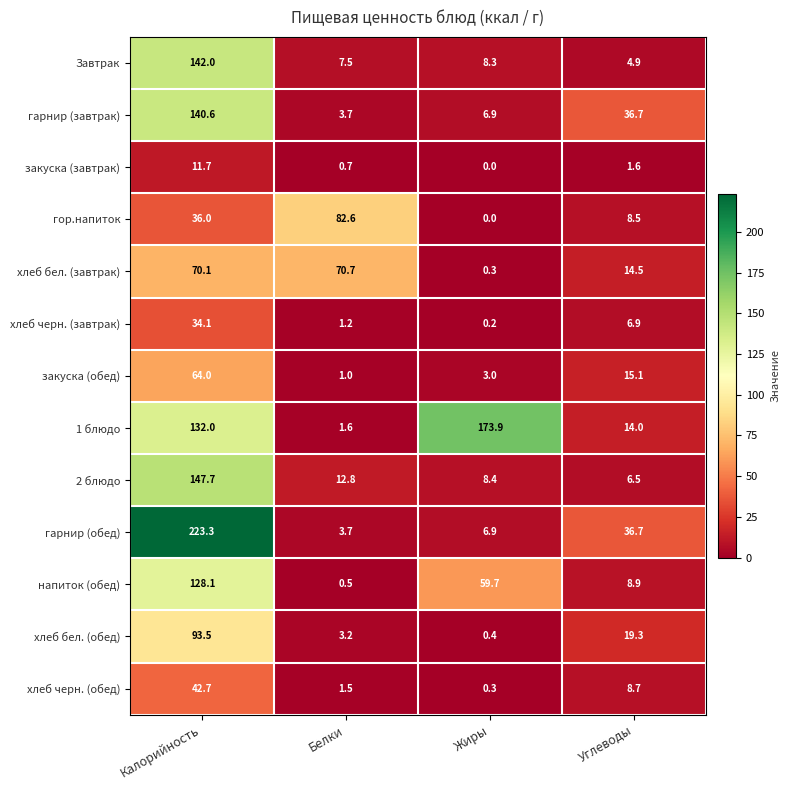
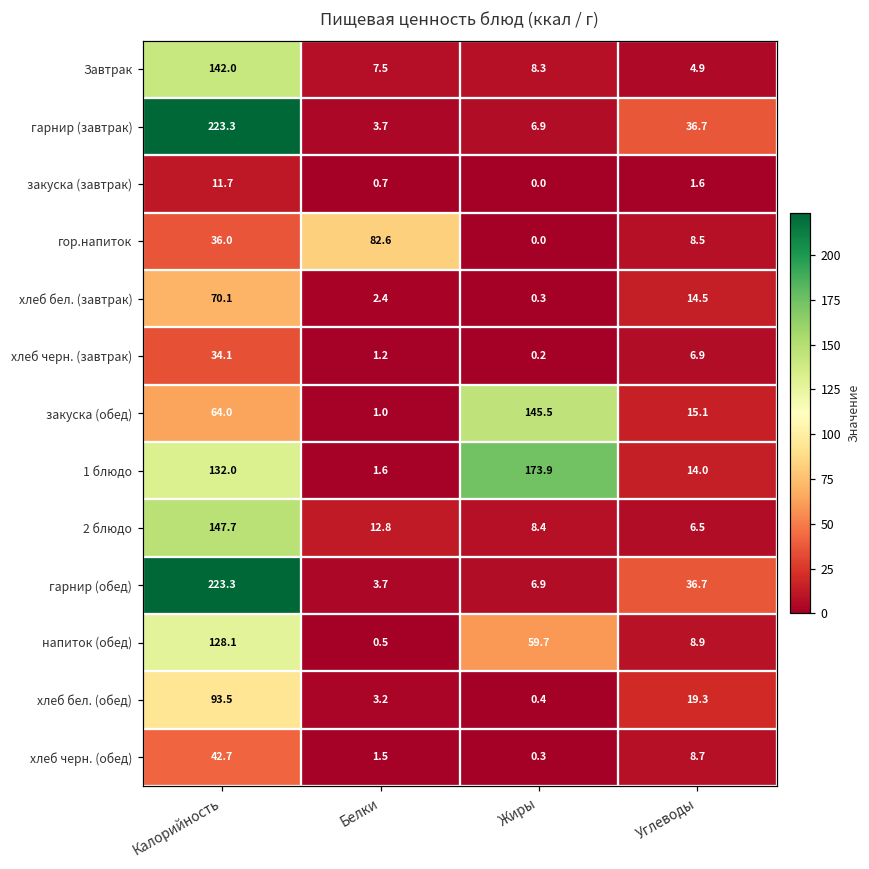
гарнир (завтрак), Калорийность: 140.6 -> 223.3
хлеб бел. (завтрак), Белки: 70.7 -> 2.4
закуска (обед), Жиры: 3.0 -> 145.5
